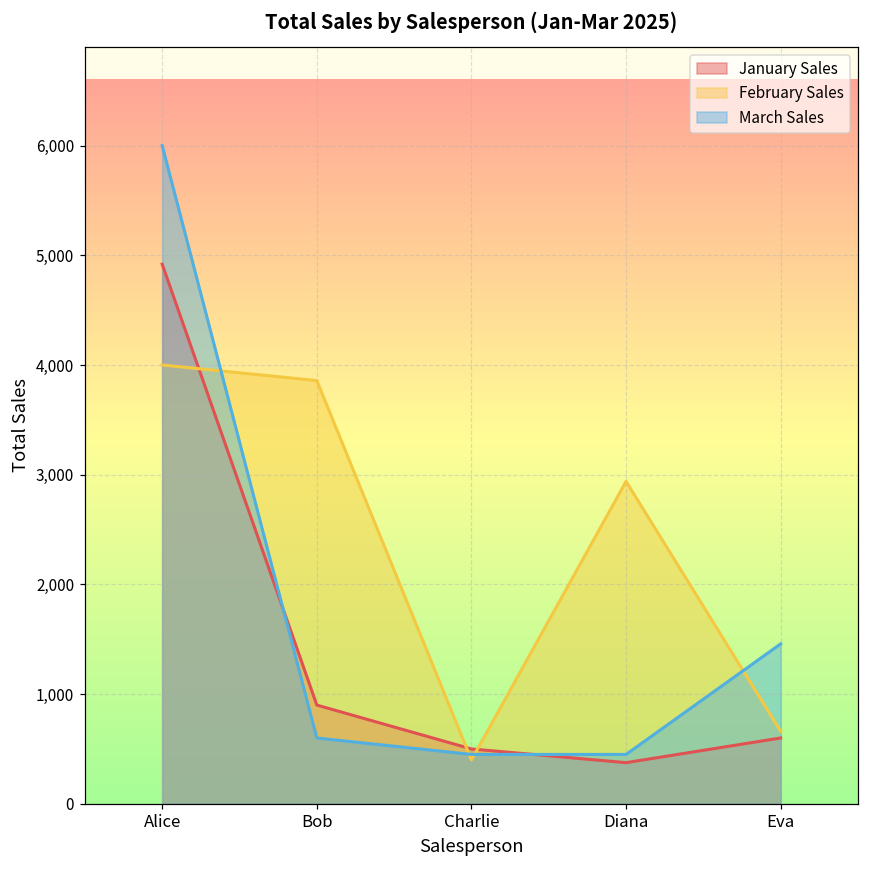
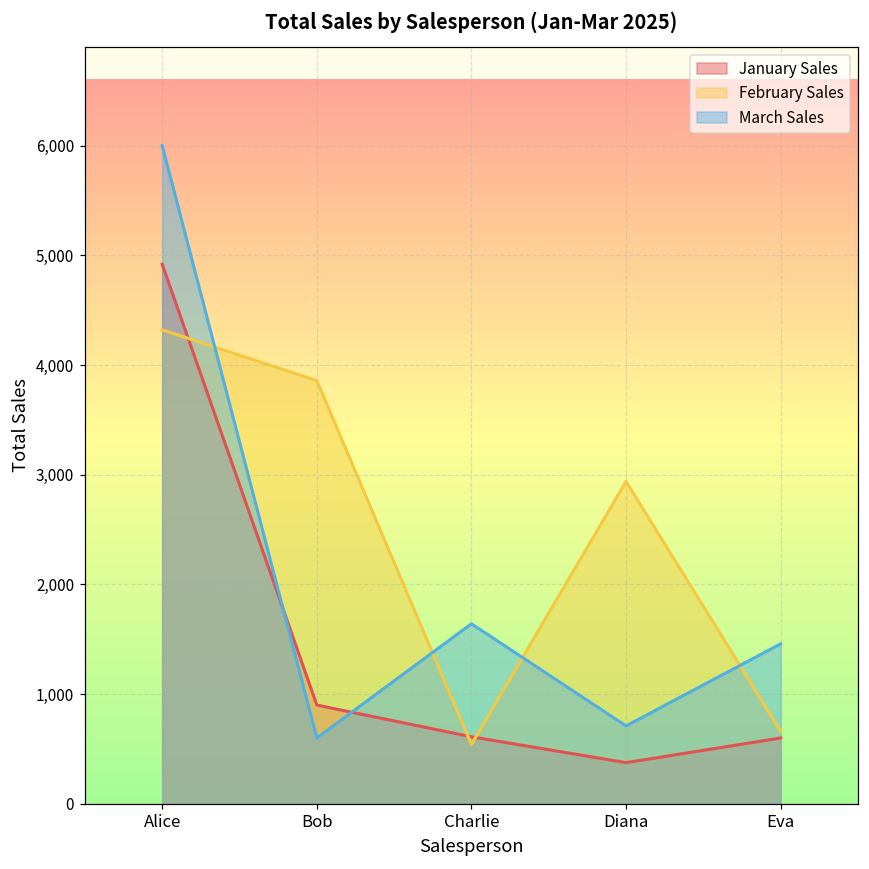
February Sales, Alice: 4,000 -> 4,300
January Sales, Charlie: 500 -> 600
February Sales, Charlie: 400 -> 500
March Sales, Charlie: 500 -> 1,600
March Sales, Diana: 500 -> 700
